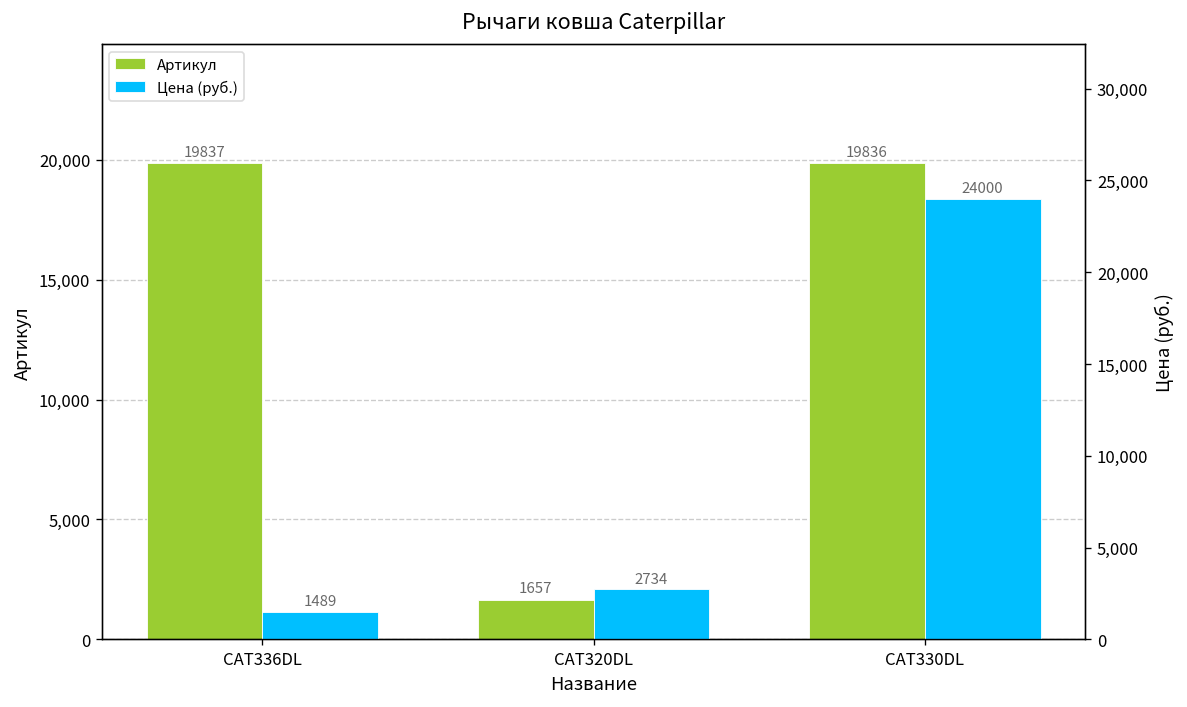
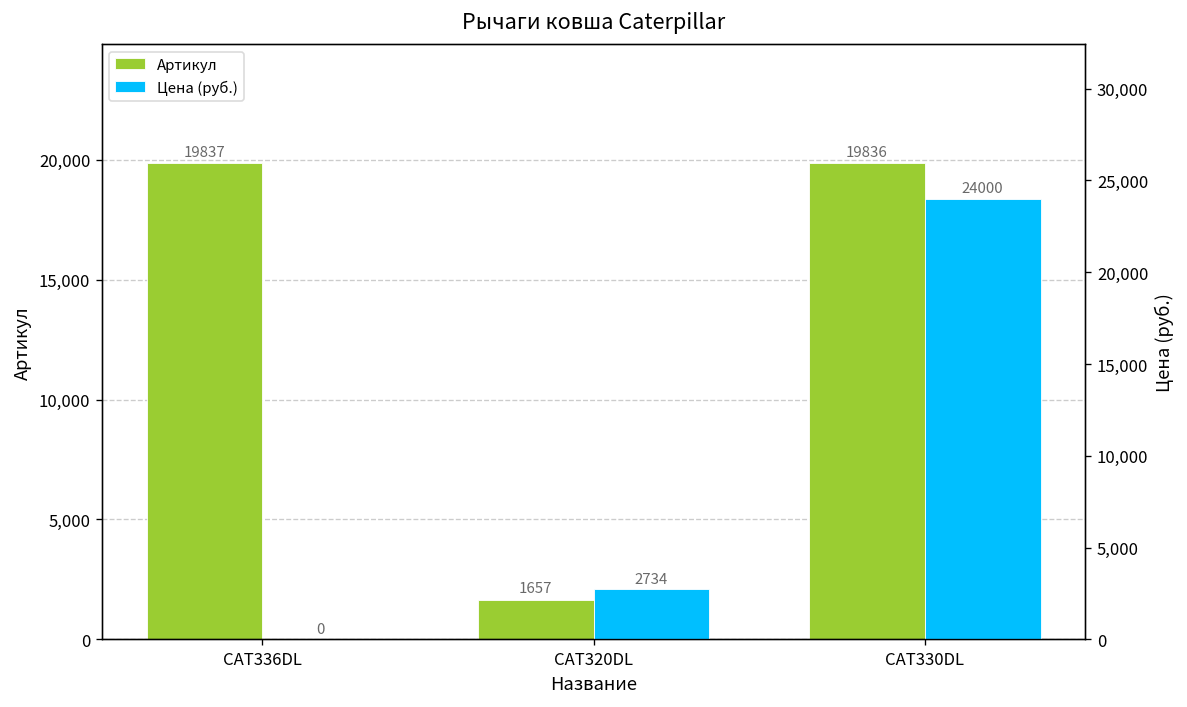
Цена (руб.), CAT336DL: 1489 -> 0
